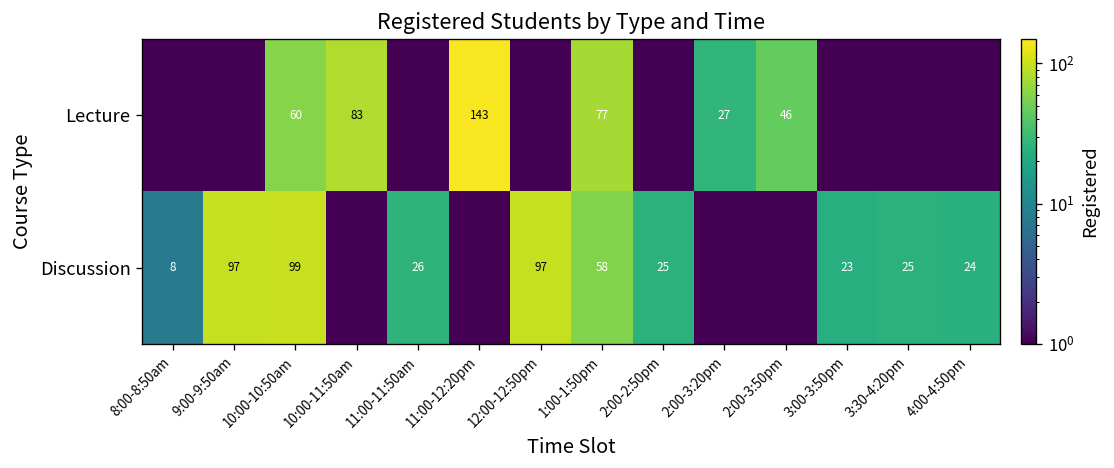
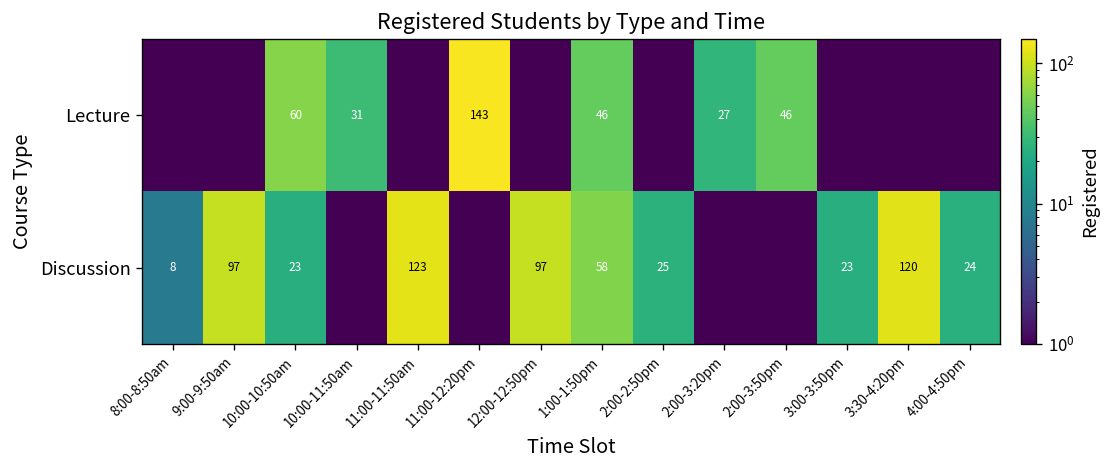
Lecture, 10:00-11:50am: 83 -> 31
Lecture, 1:00-1:50pm: 77 -> 46
Discussion, 10:00-10:50am: 99 -> 23
Discussion, 11:00-11:50am: 26 -> 123
Discussion, 3:30-4:20pm: 25 -> 120
